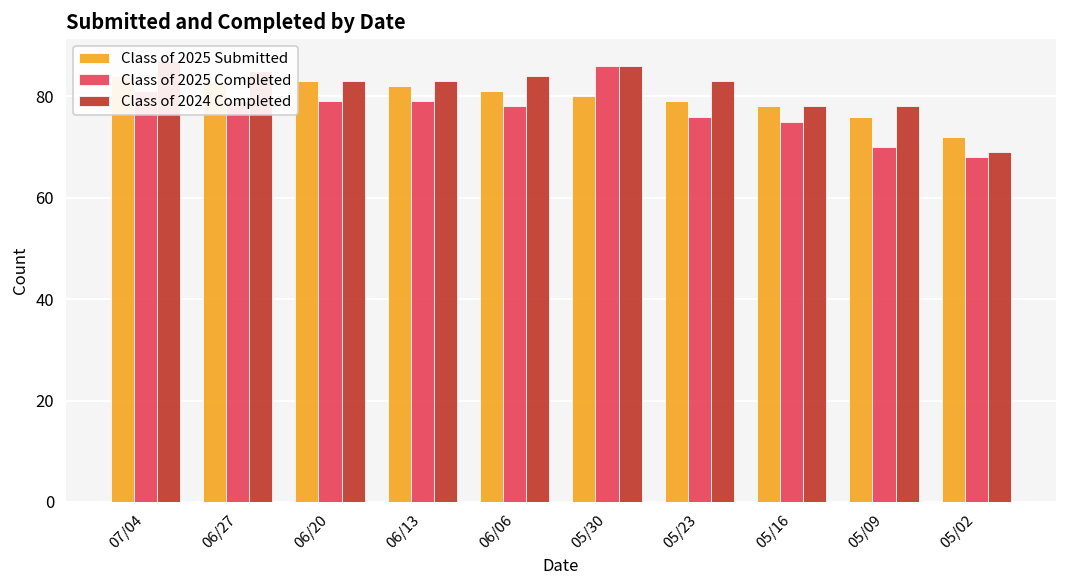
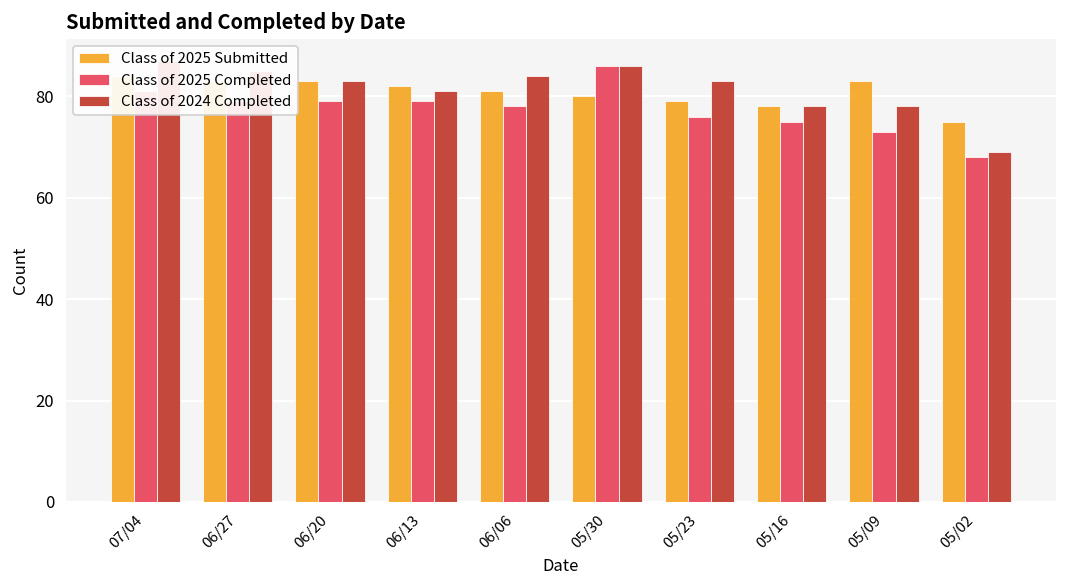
Class of 2024 Completed, 06/13: 83 -> 81
Class of 2025 Submitted, 05/09: 76 -> 83
Class of 2025 Completed, 05/09: 70 -> 73
Class of 2025 Submitted, 05/02: 72 -> 75
